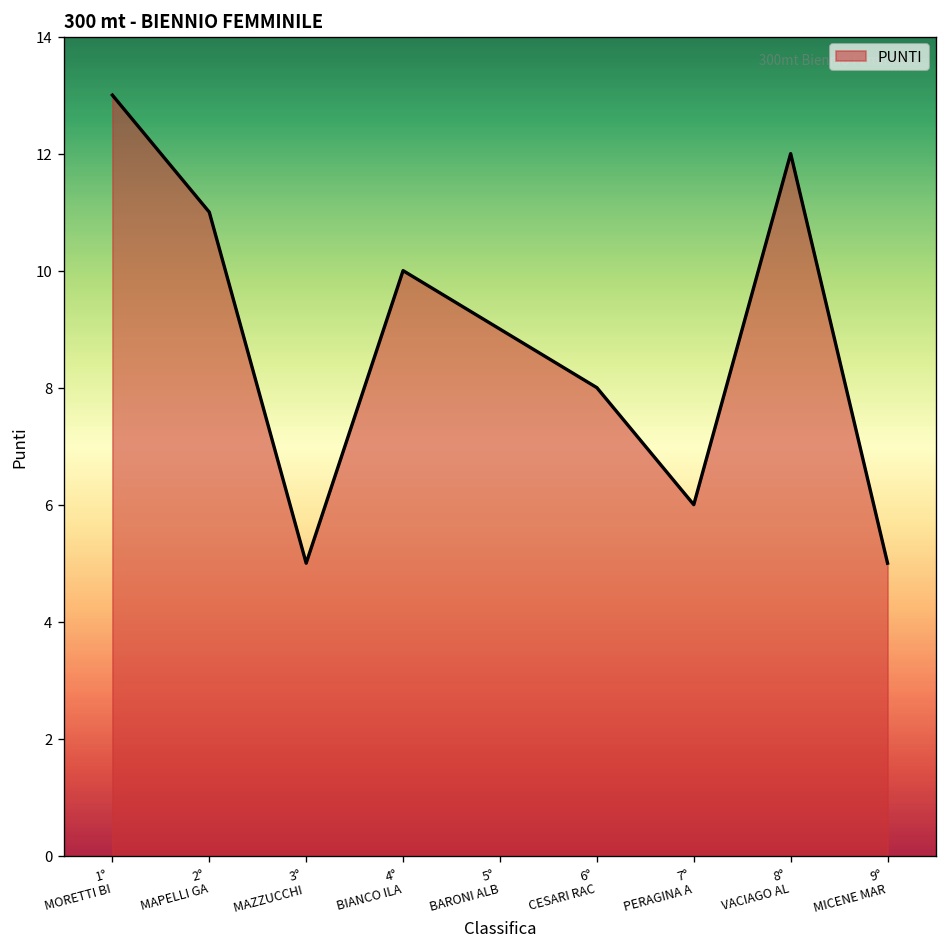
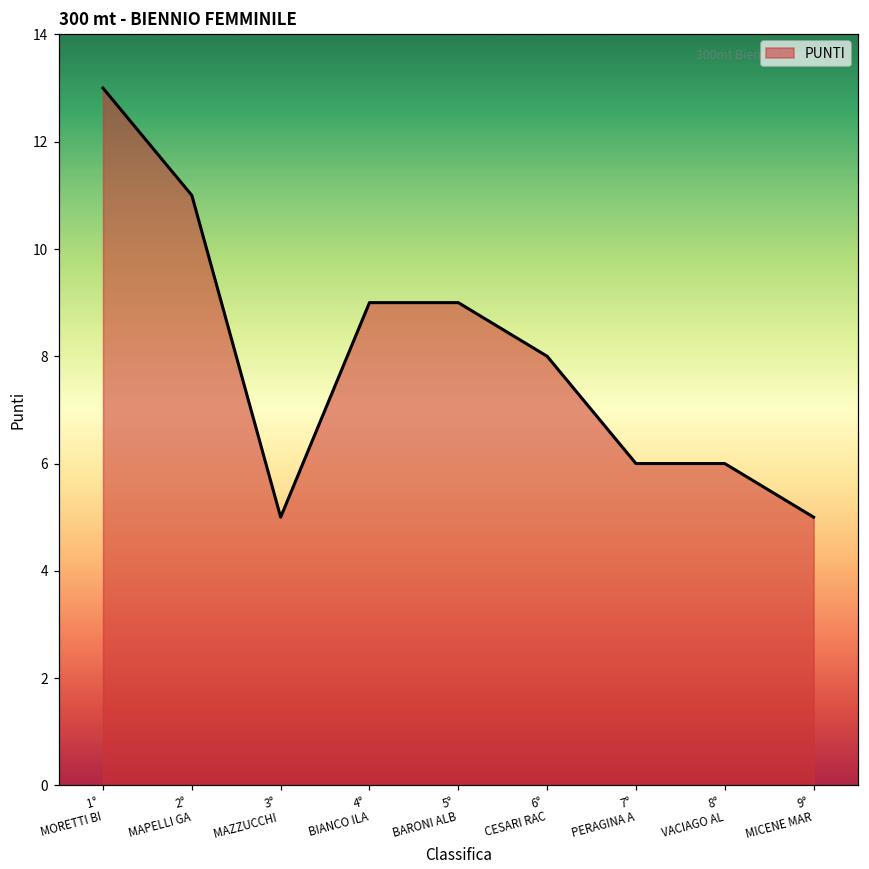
4° BIANCO ILA: 10 -> 9
8° VACIAGO AL: 12 -> 6
